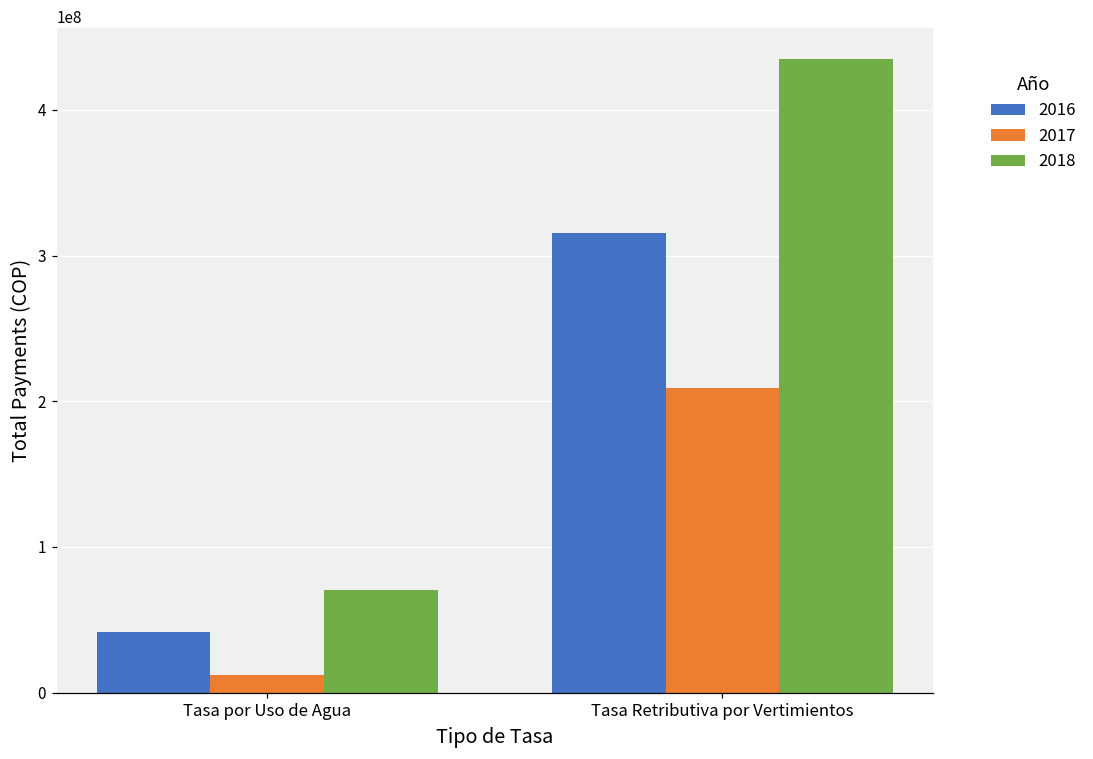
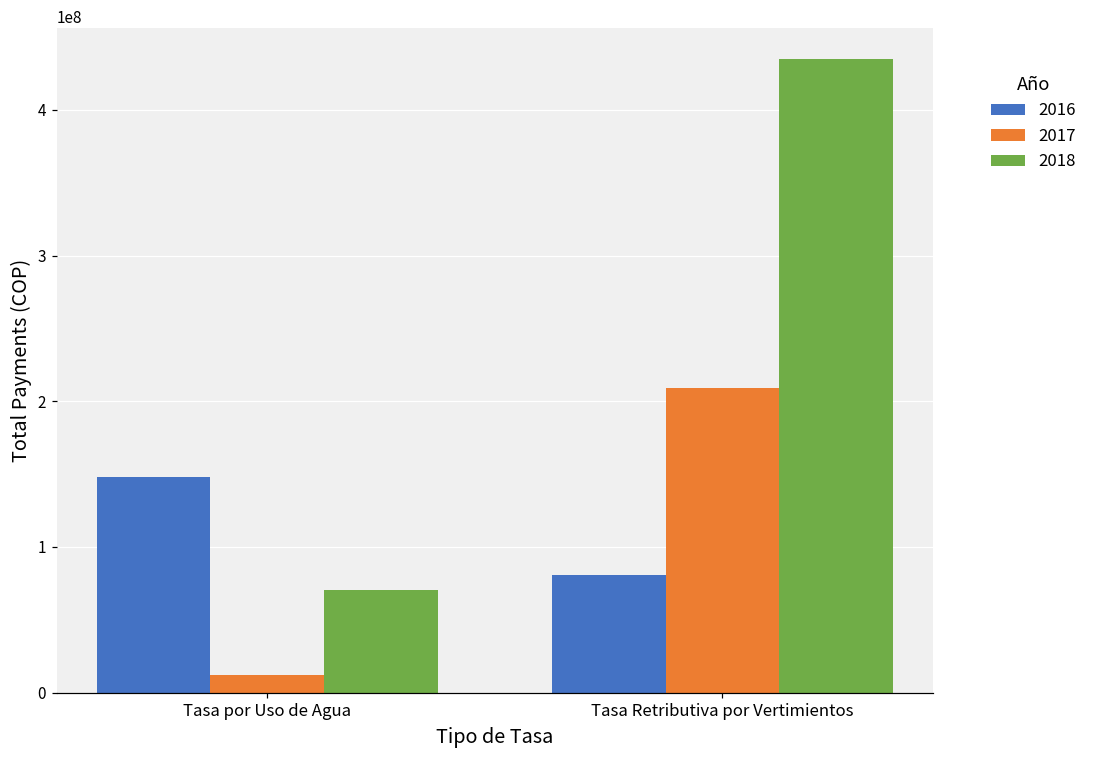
2016, Tasa por Uso de Agua: 42000000 -> 148000000
2016, Tasa Retributiva por Vertimientos: 315000000 -> 81000000
